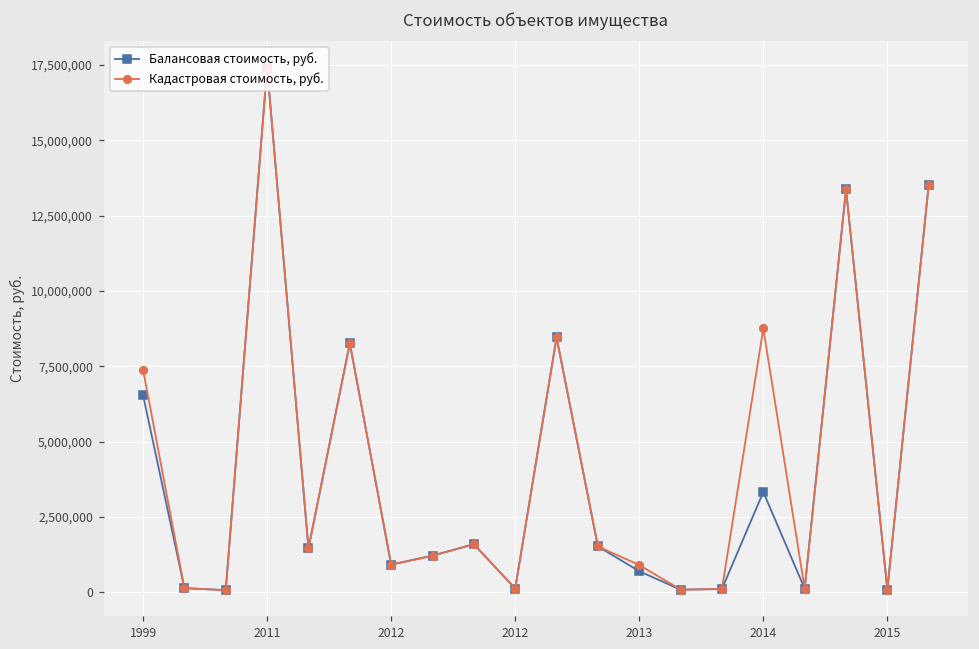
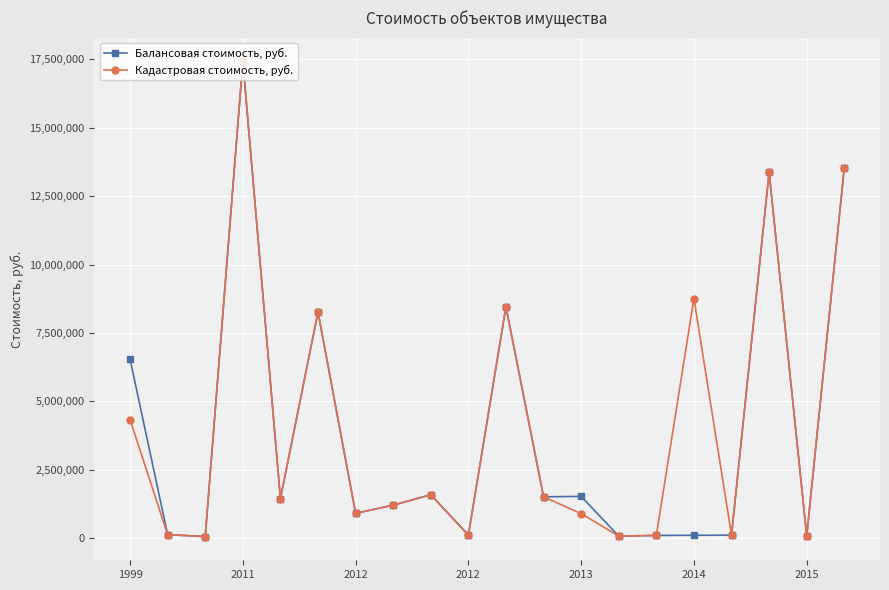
Кадастровая стоимость, руб., 1999: 7,400,000 -> 4,300,000
Балансовая стоимость, руб., 2013: 700,000 -> 1,500,000
Балансовая стоимость, руб., 2014: 3,300,000 -> 100,000
